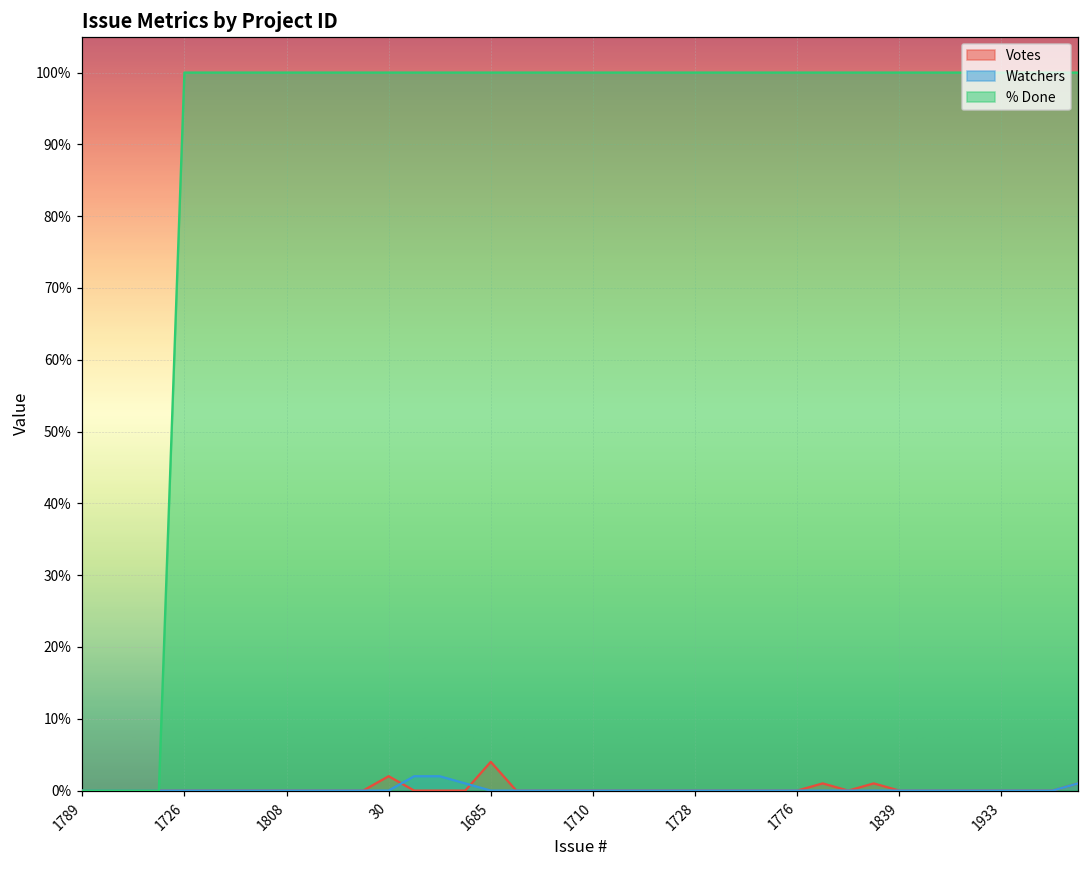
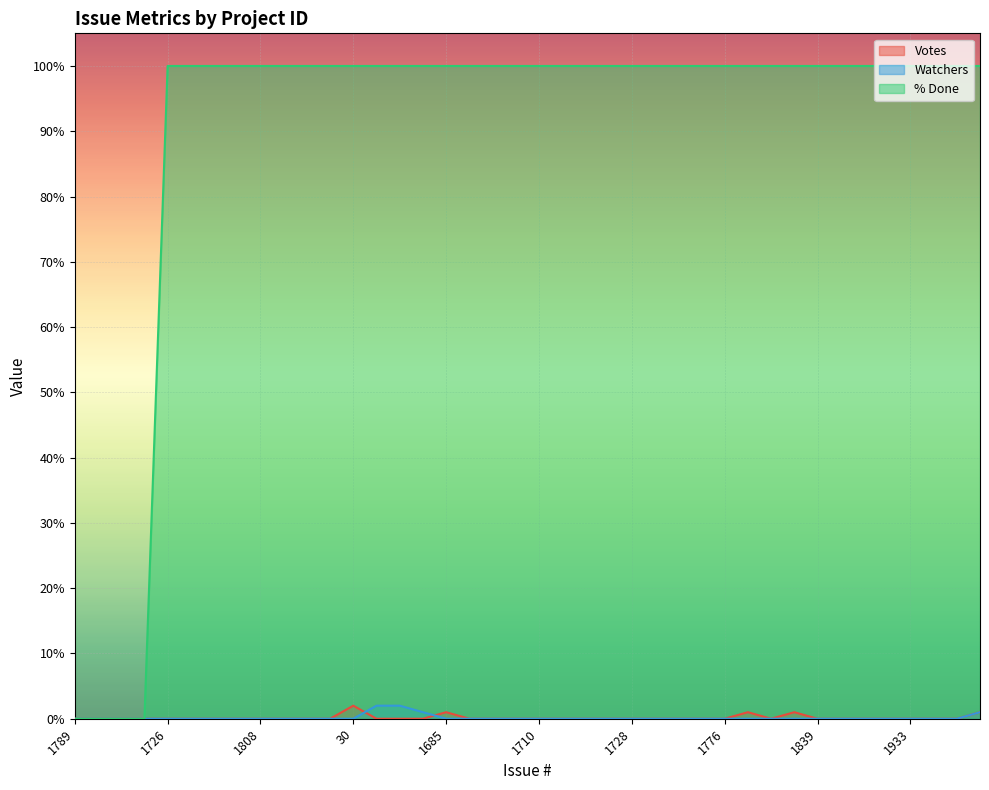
Votes, 1685: 4% -> 1%
